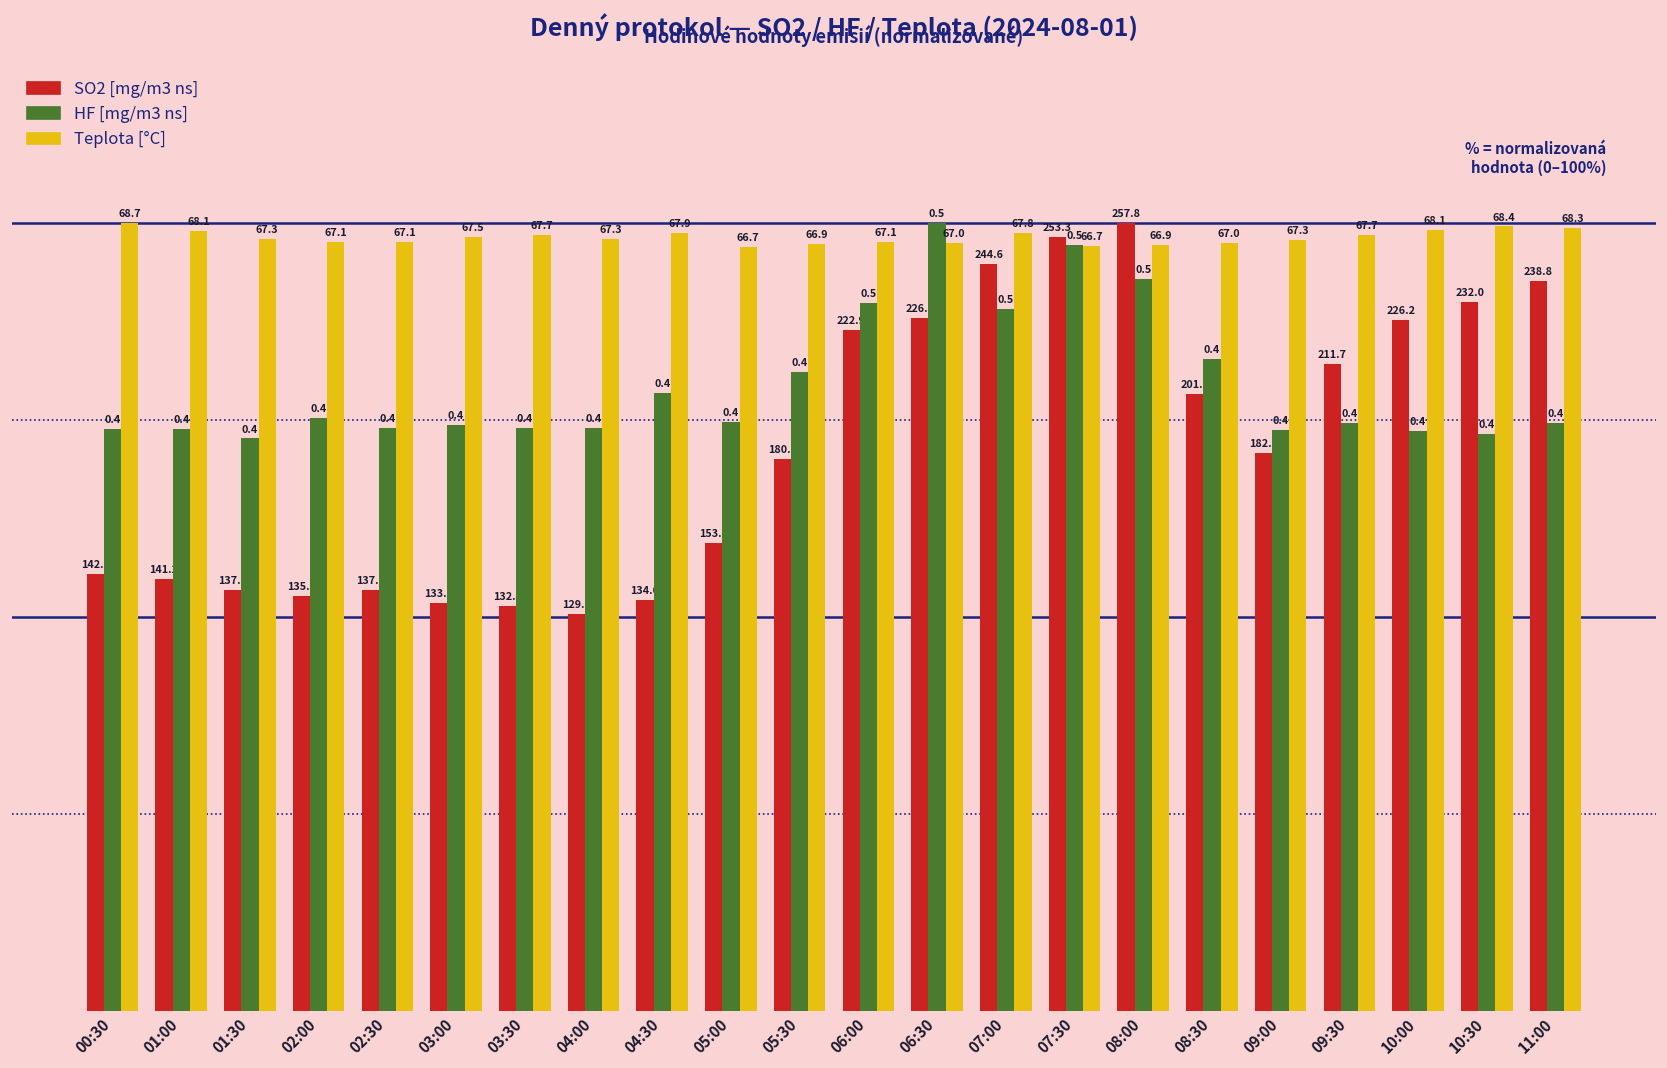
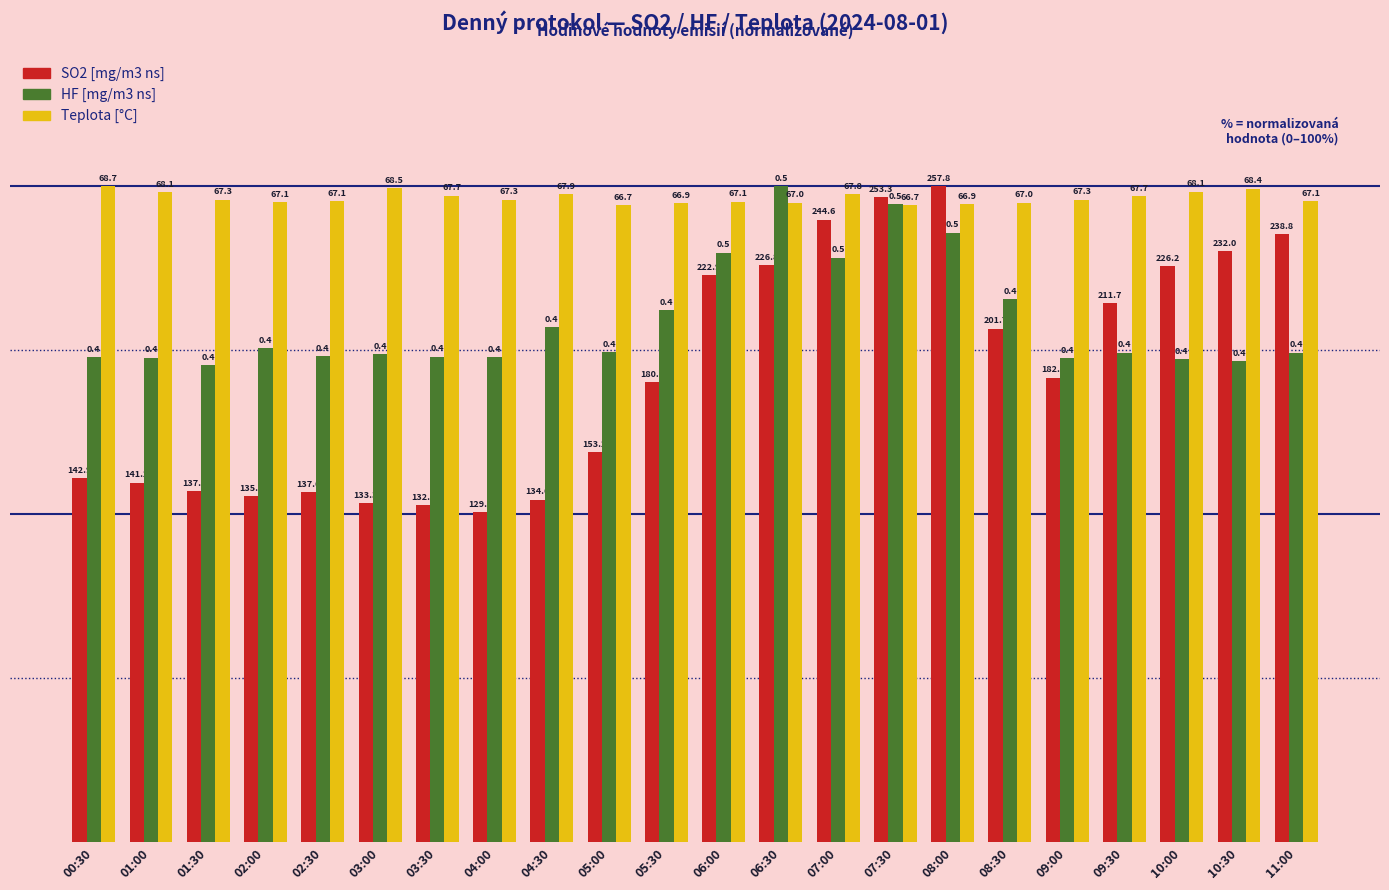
Teplota [°C], 03:00: 67.5 -> 68.5
Teplota [°C], 11:00: 68.3 -> 67.1
